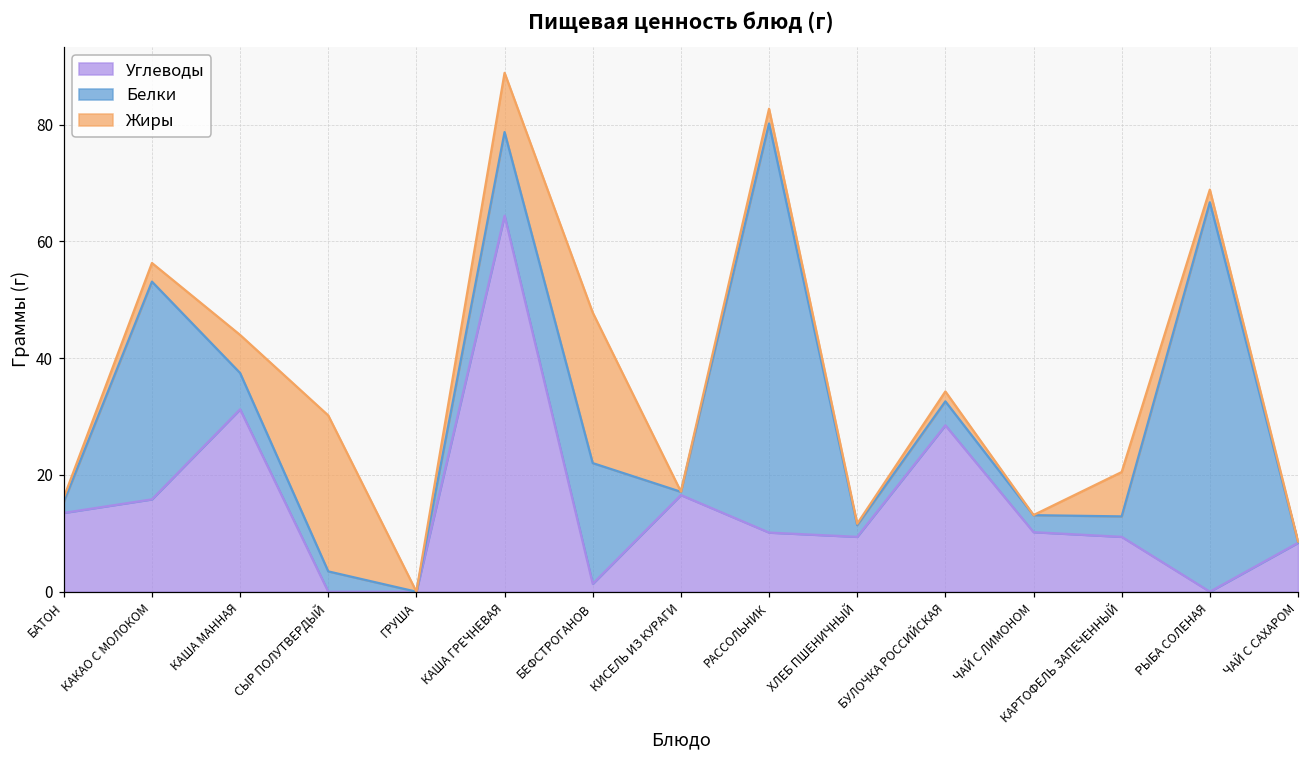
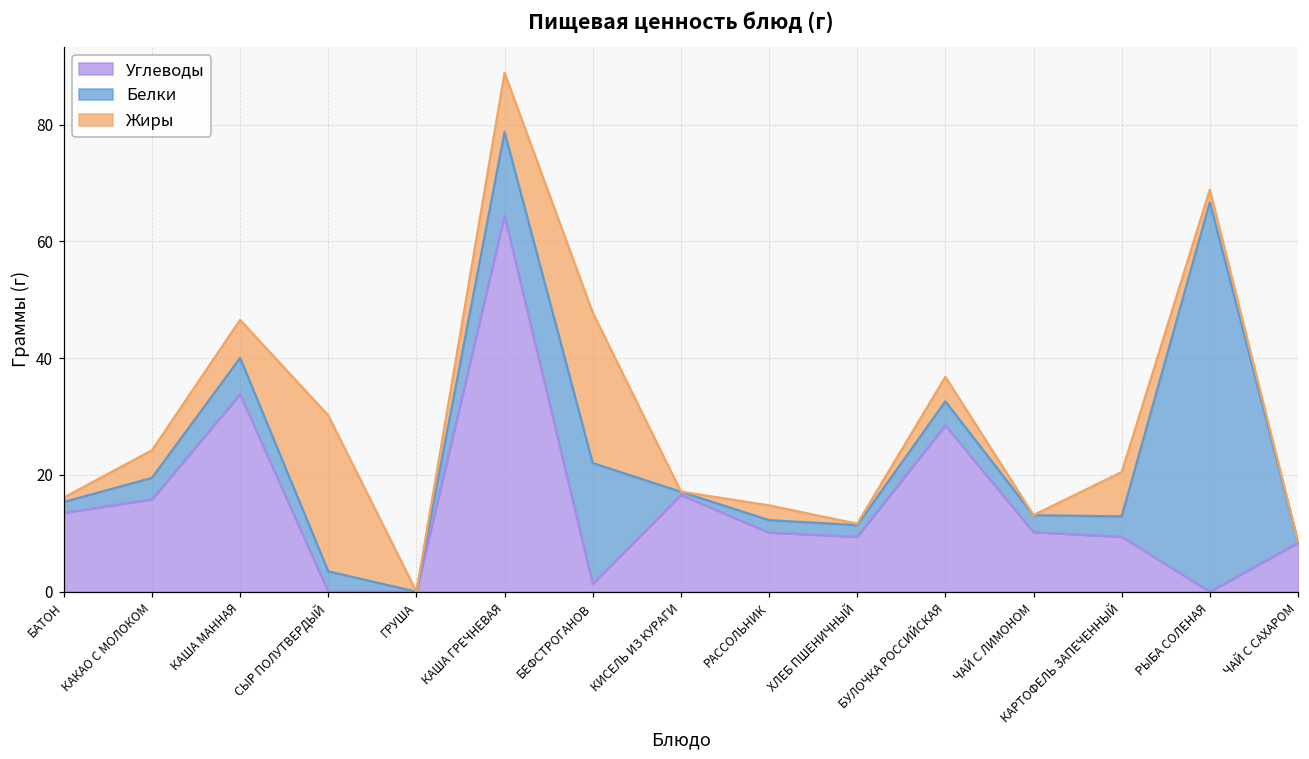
Белки, КАКАО С МОЛОКОМ: 37 -> 4
Жиры, КАКАО С МОЛОКОМ: 3 -> 5
Углеводы, КАША МАННАЯ: 31 -> 34
Белки, РАССОЛЬНИК: 70 -> 2
Жиры, БУЛОЧКА РОССИЙСКАЯ: 2 -> 4
